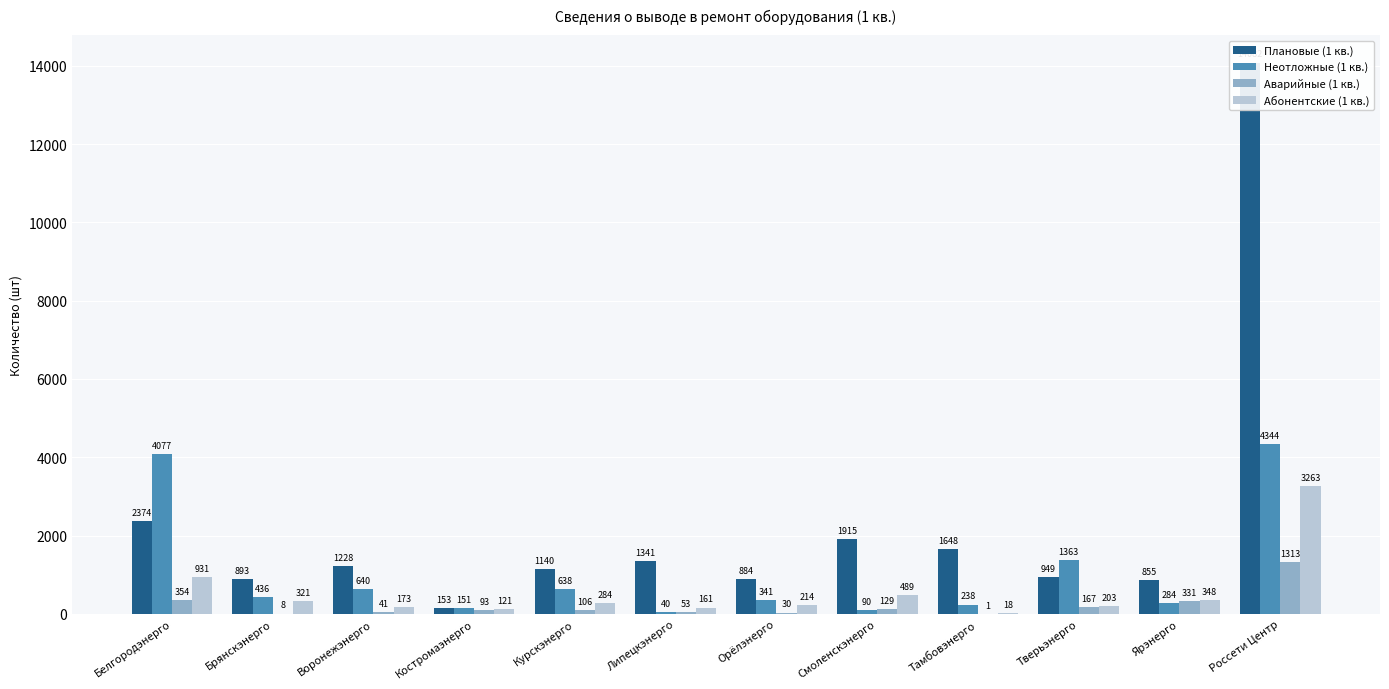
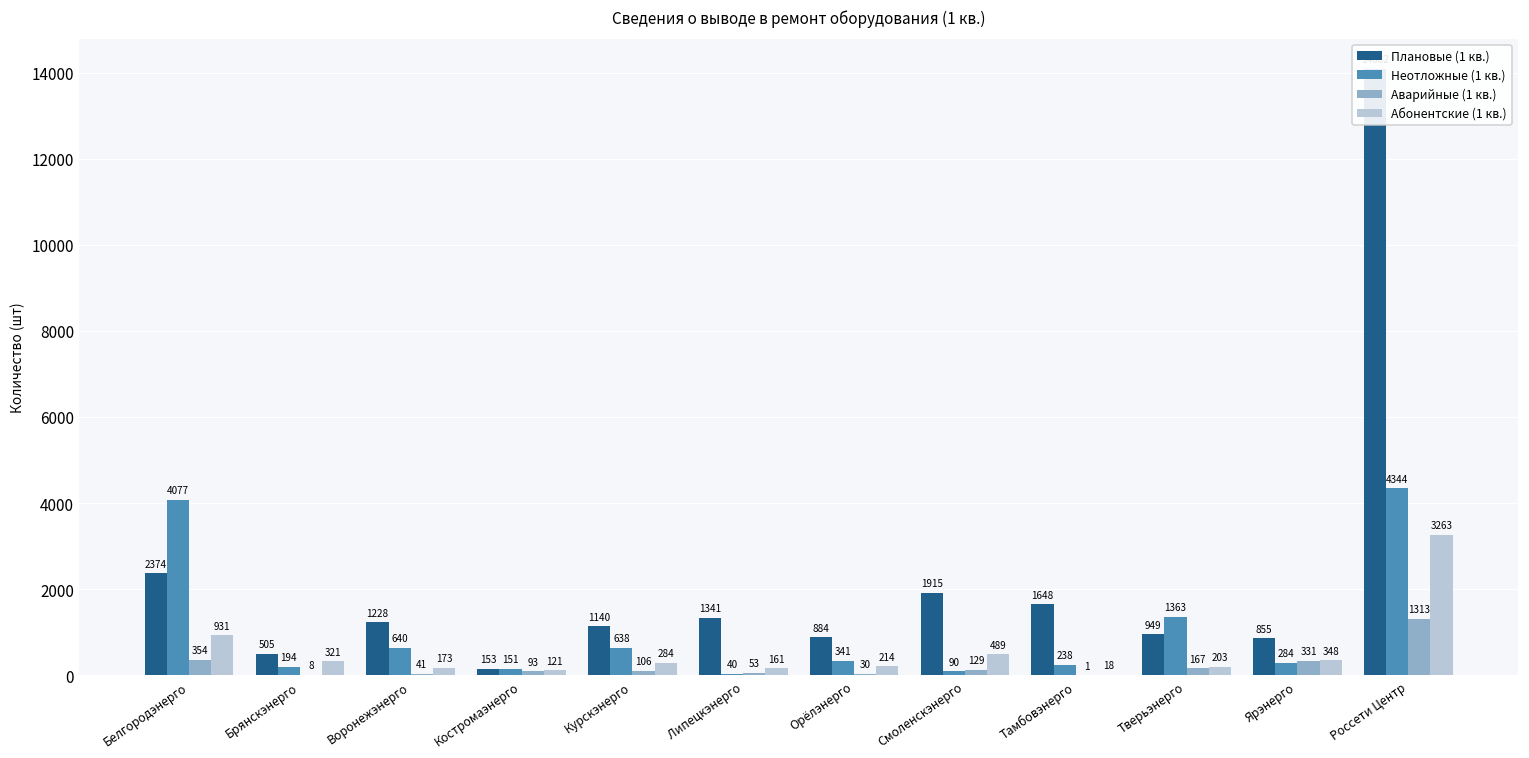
Плановые (1 кв.), Брянскэнерго: 893 -> 505
Неотложные (1 кв.), Брянскэнерго: 436 -> 194
